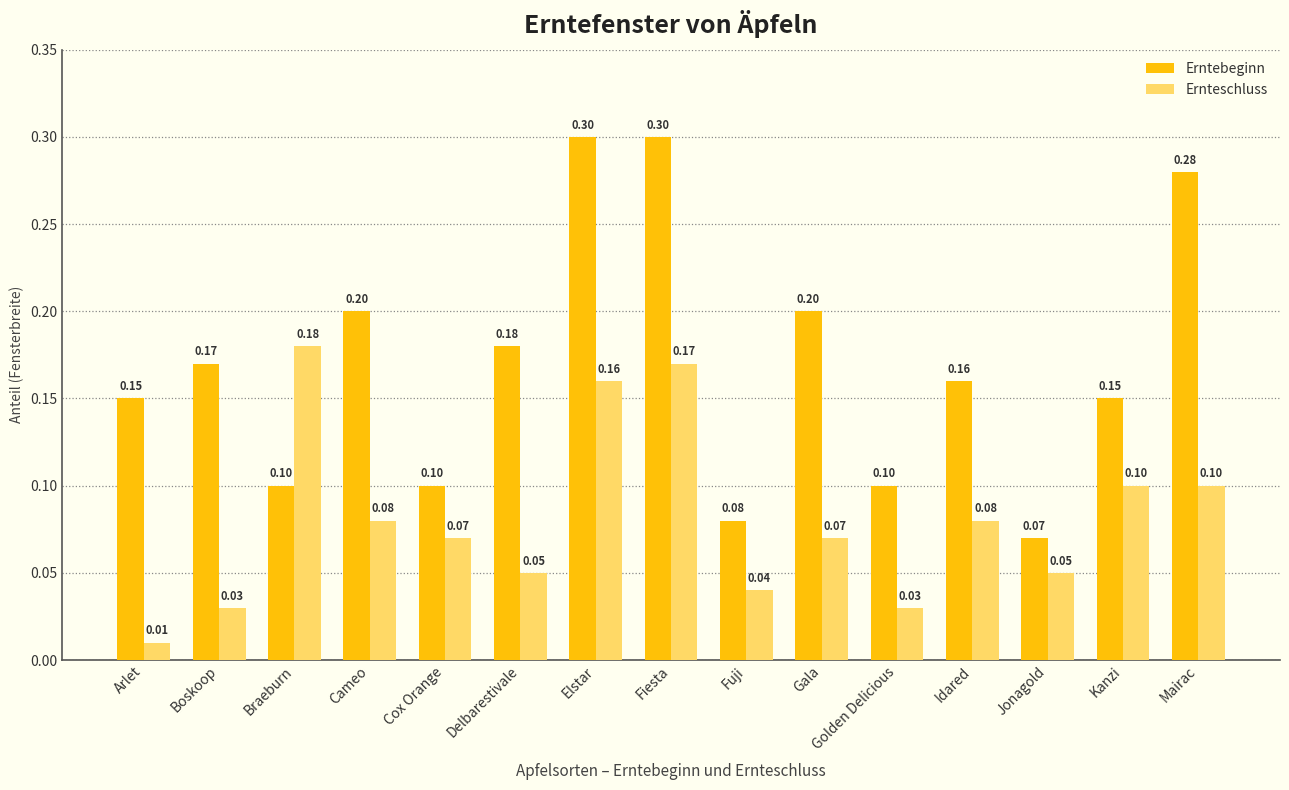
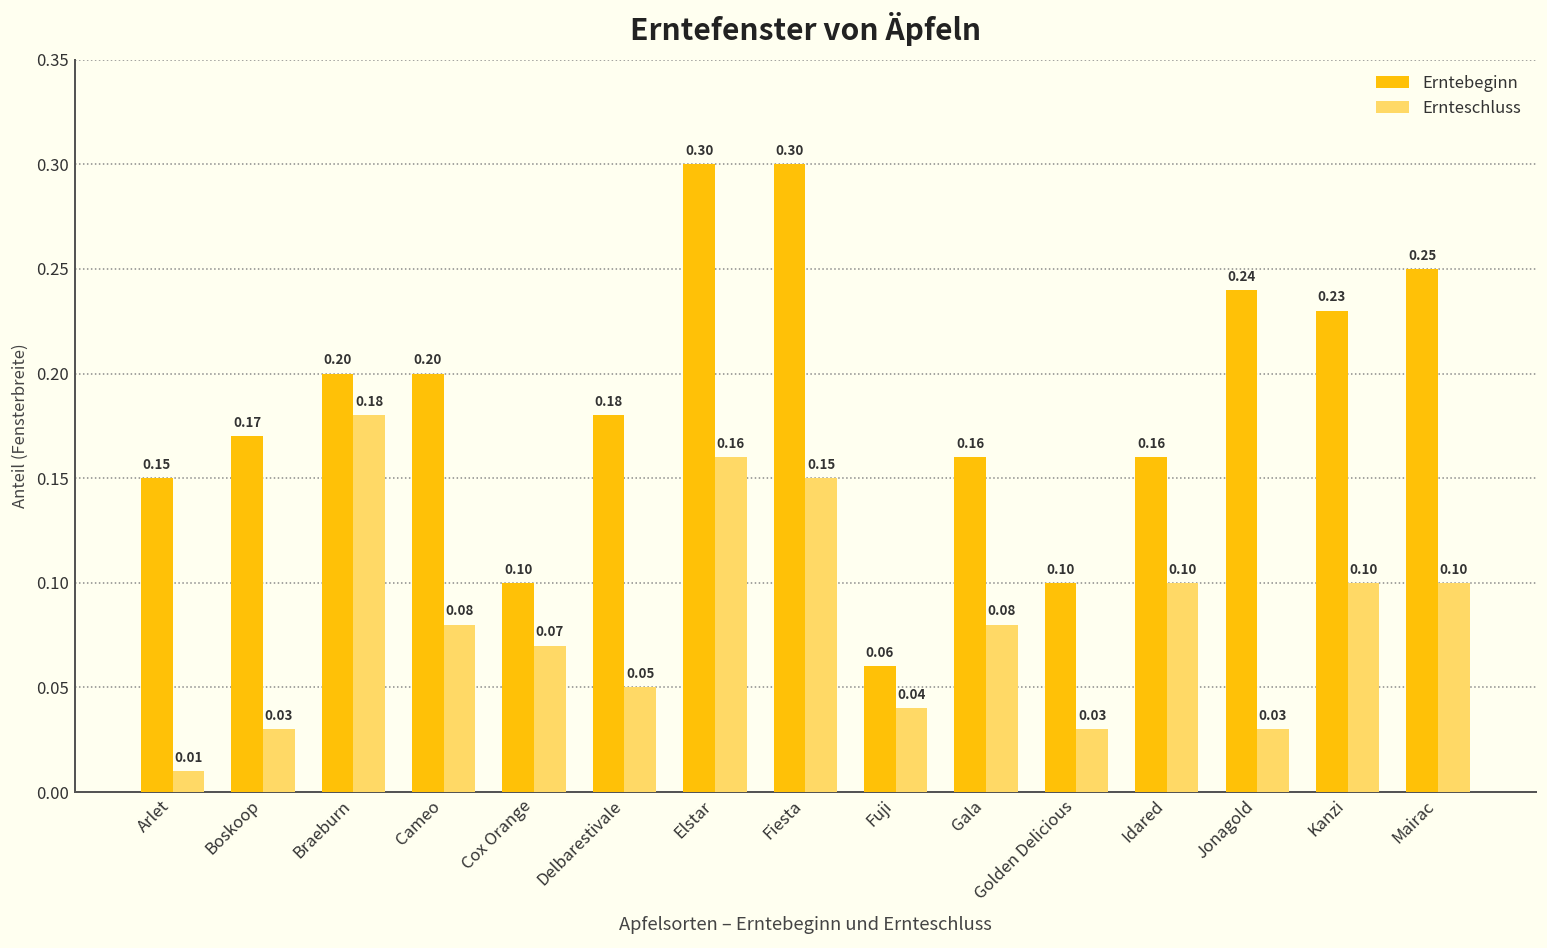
Erntebeginn, Braeburn: 0.10 -> 0.20
Ernteschluss, Fiesta: 0.17 -> 0.15
Erntebeginn, Fuji: 0.08 -> 0.06
Erntebeginn, Gala: 0.20 -> 0.16
Ernteschluss, Gala: 0.07 -> 0.08
Ernteschluss, Idared: 0.08 -> 0.10
Erntebeginn, Jonagold: 0.07 -> 0.24
Ernteschluss, Jonagold: 0.05 -> 0.03
Erntebeginn, Kanzi: 0.15 -> 0.23
Erntebeginn, Mairac: 0.28 -> 0.25
